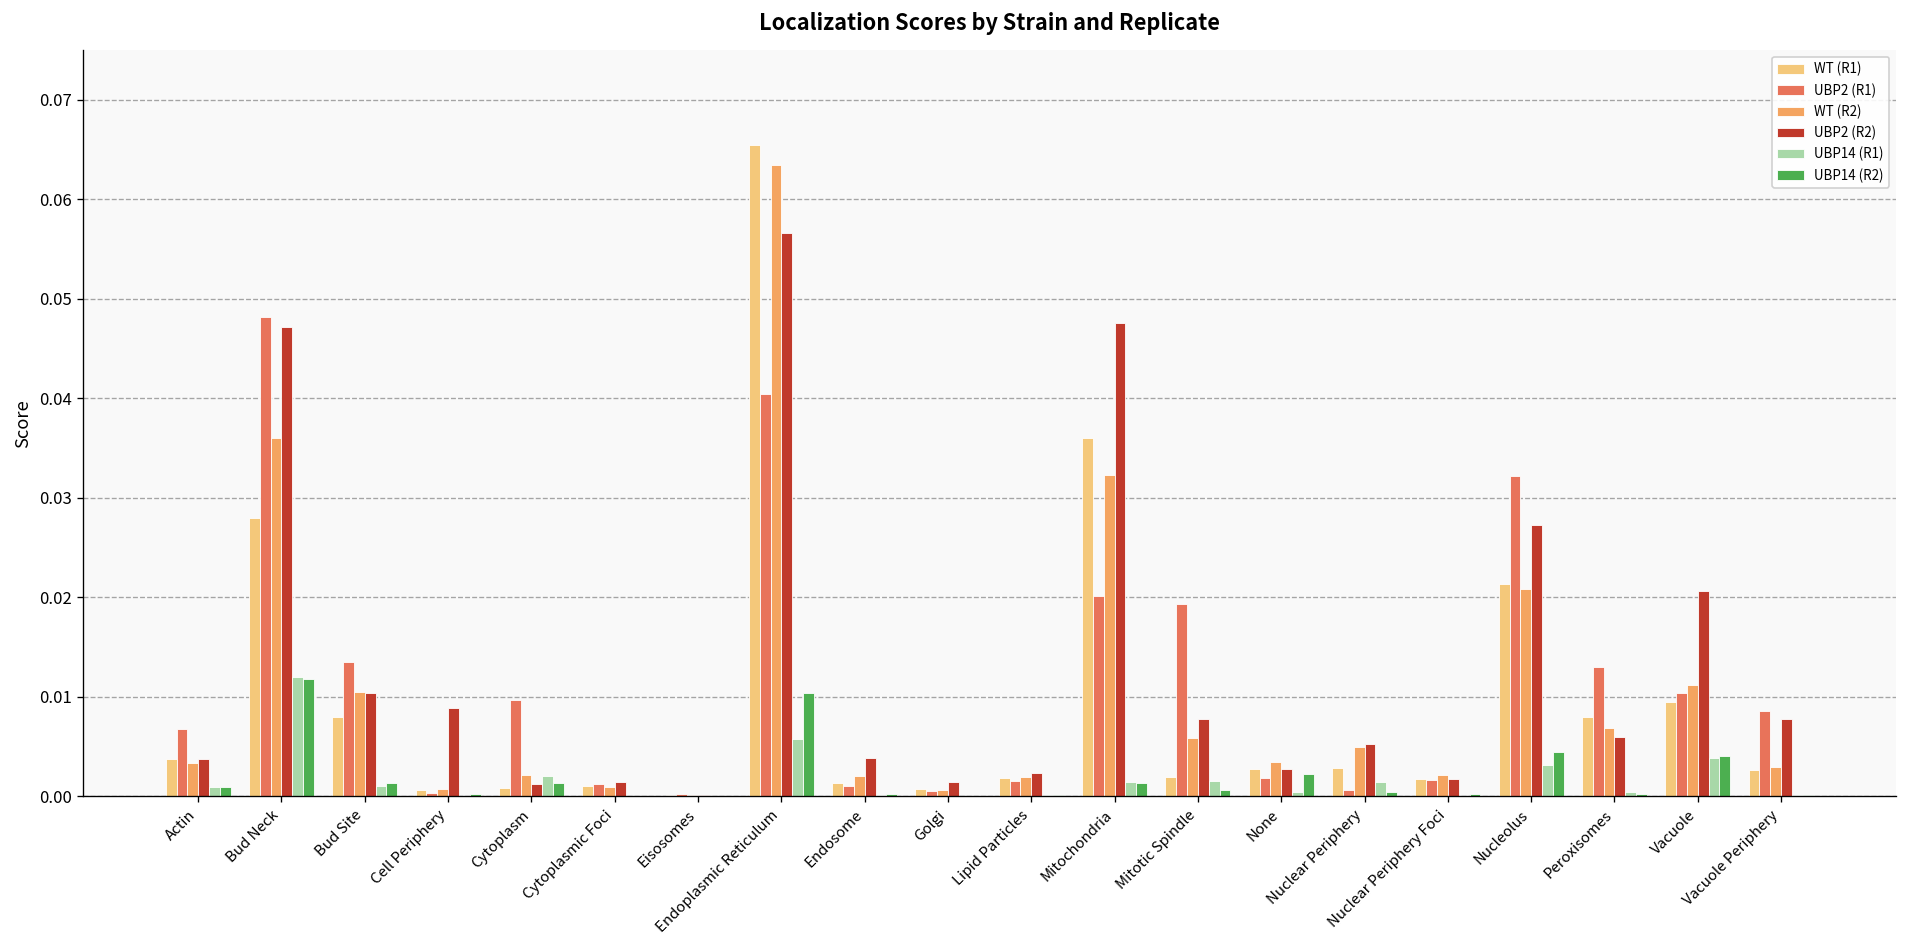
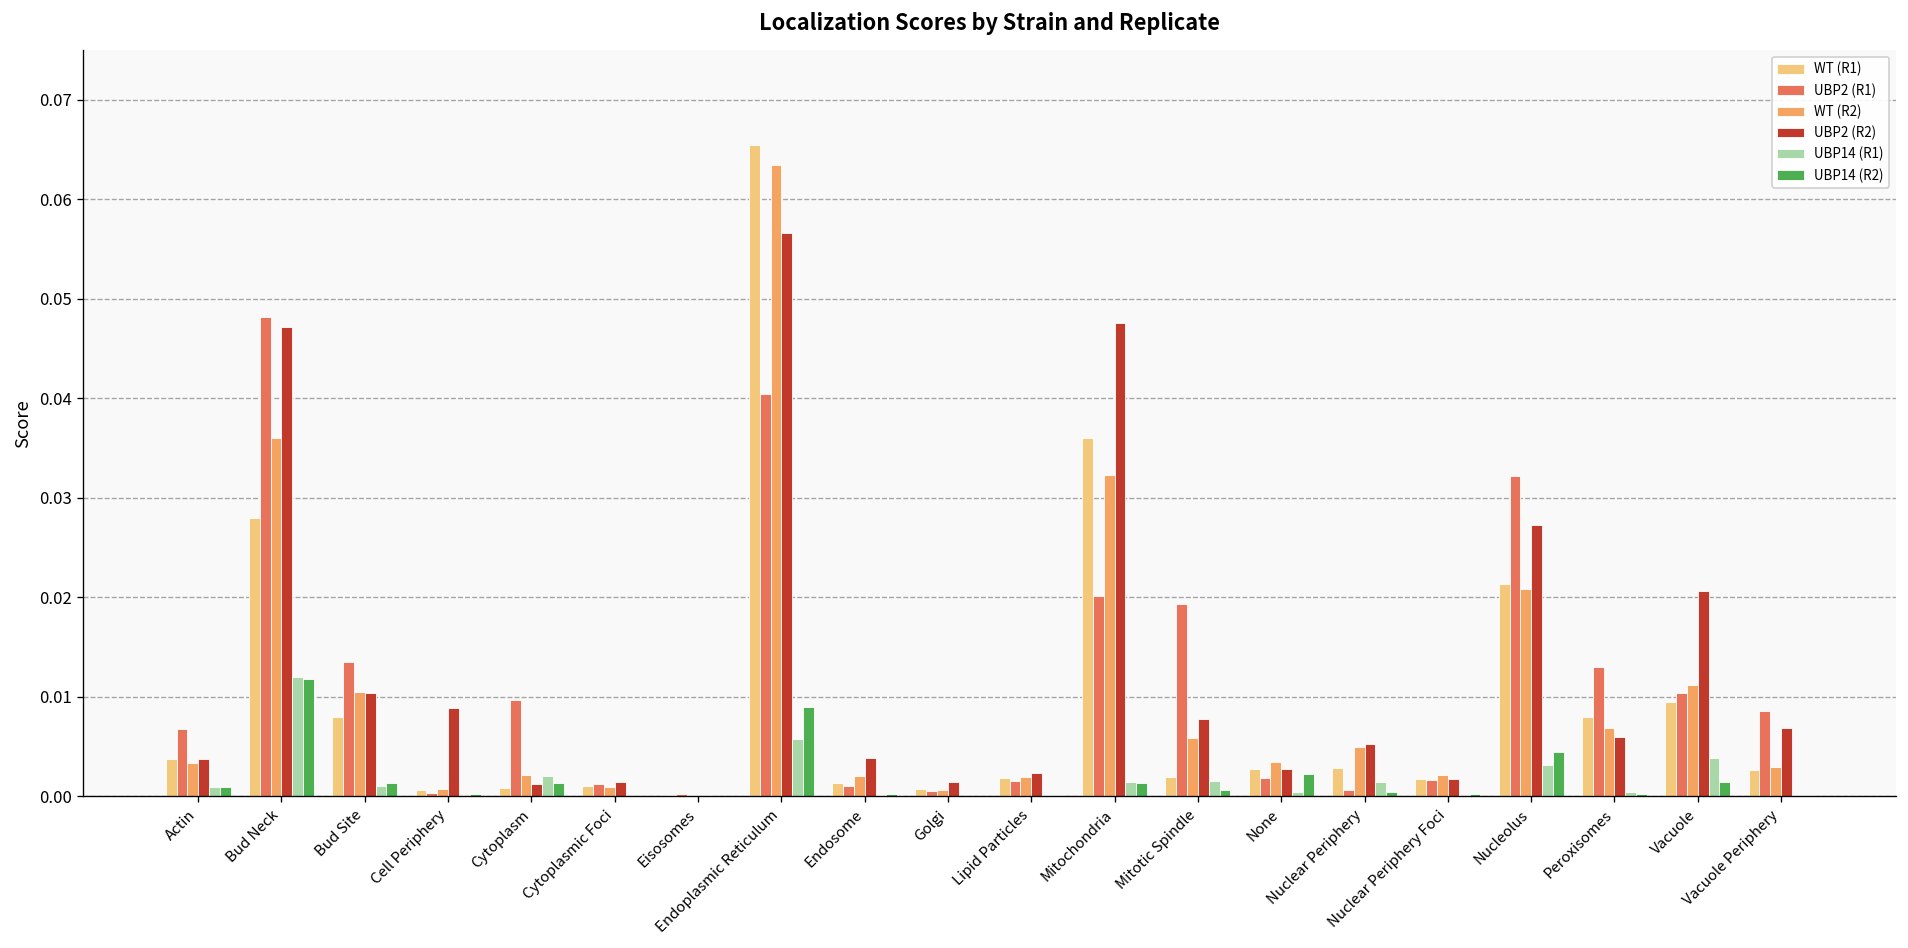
UBP14 (R2), Endoplasmic Reticulum: 0.010 -> 0.009
UBP14 (R2), Vacuole: 0.004 -> 0.001
UBP2 (R2), Vacuole Periphery: 0.008 -> 0.007
